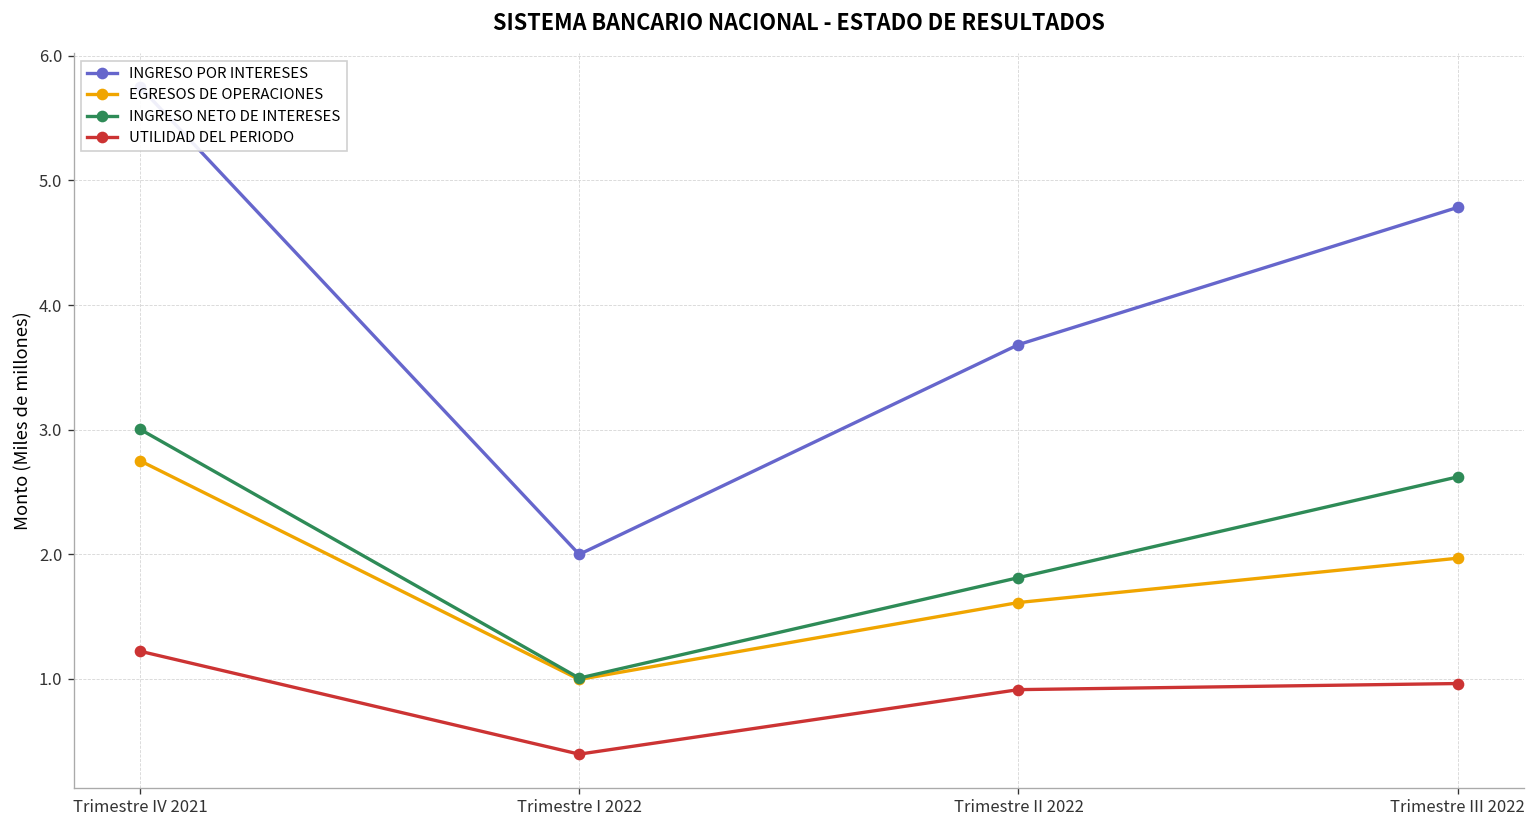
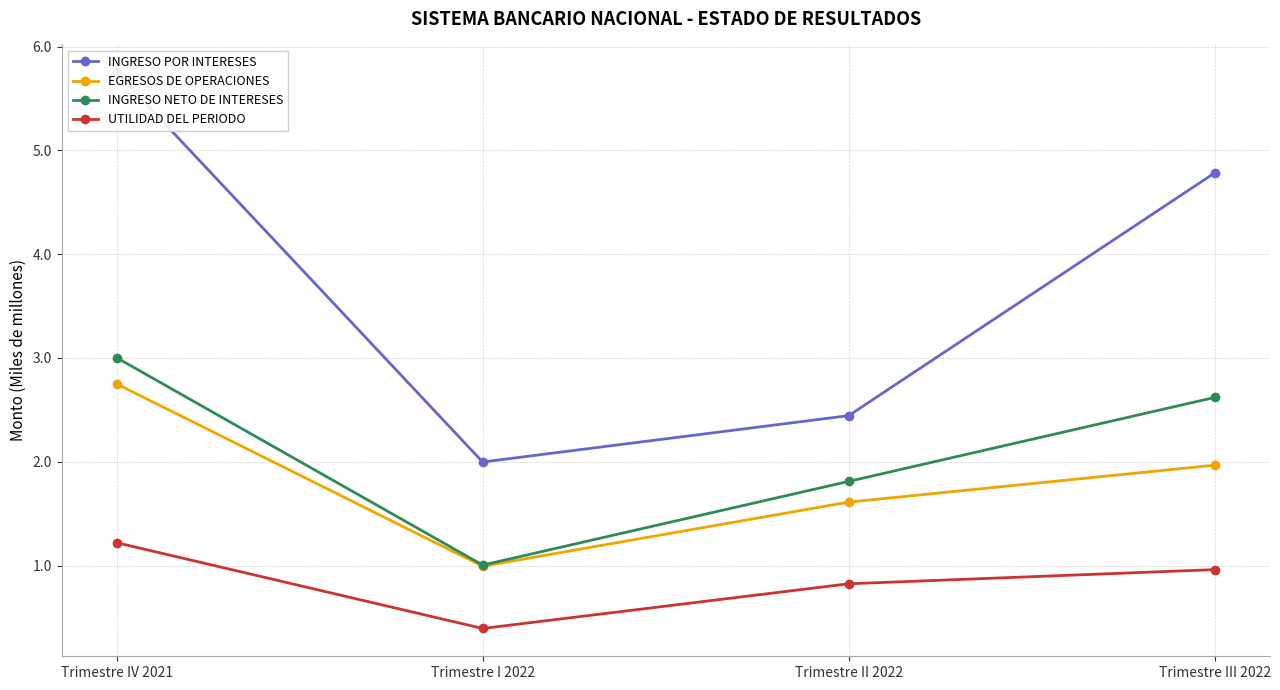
INGRESO POR INTERESES, Trimestre II 2022: 3.68 -> 2.44
UTILIDAD DEL PERIODO, Trimestre II 2022: 0.91 -> 0.82
